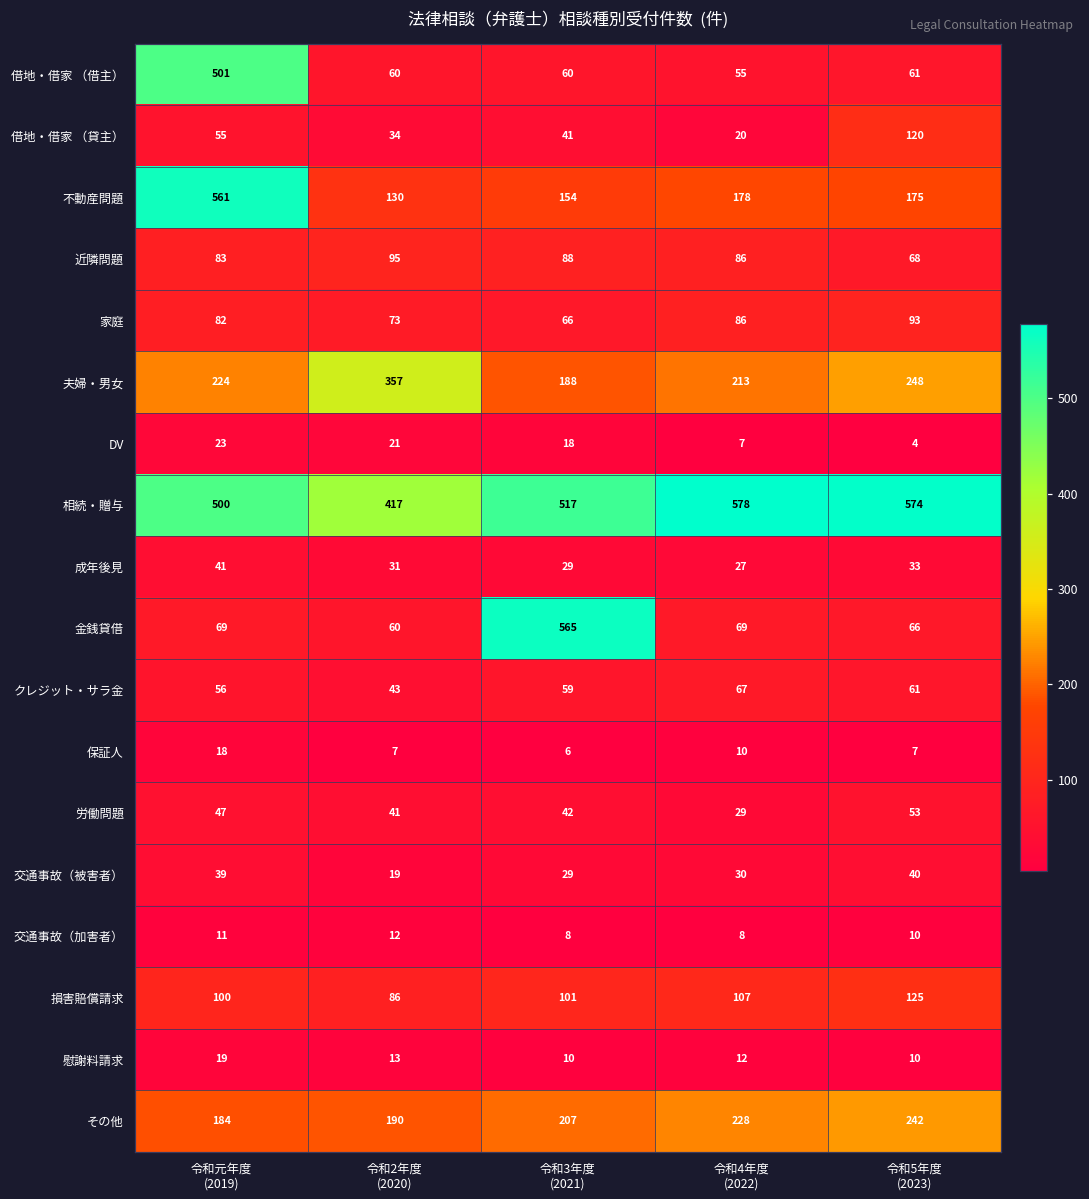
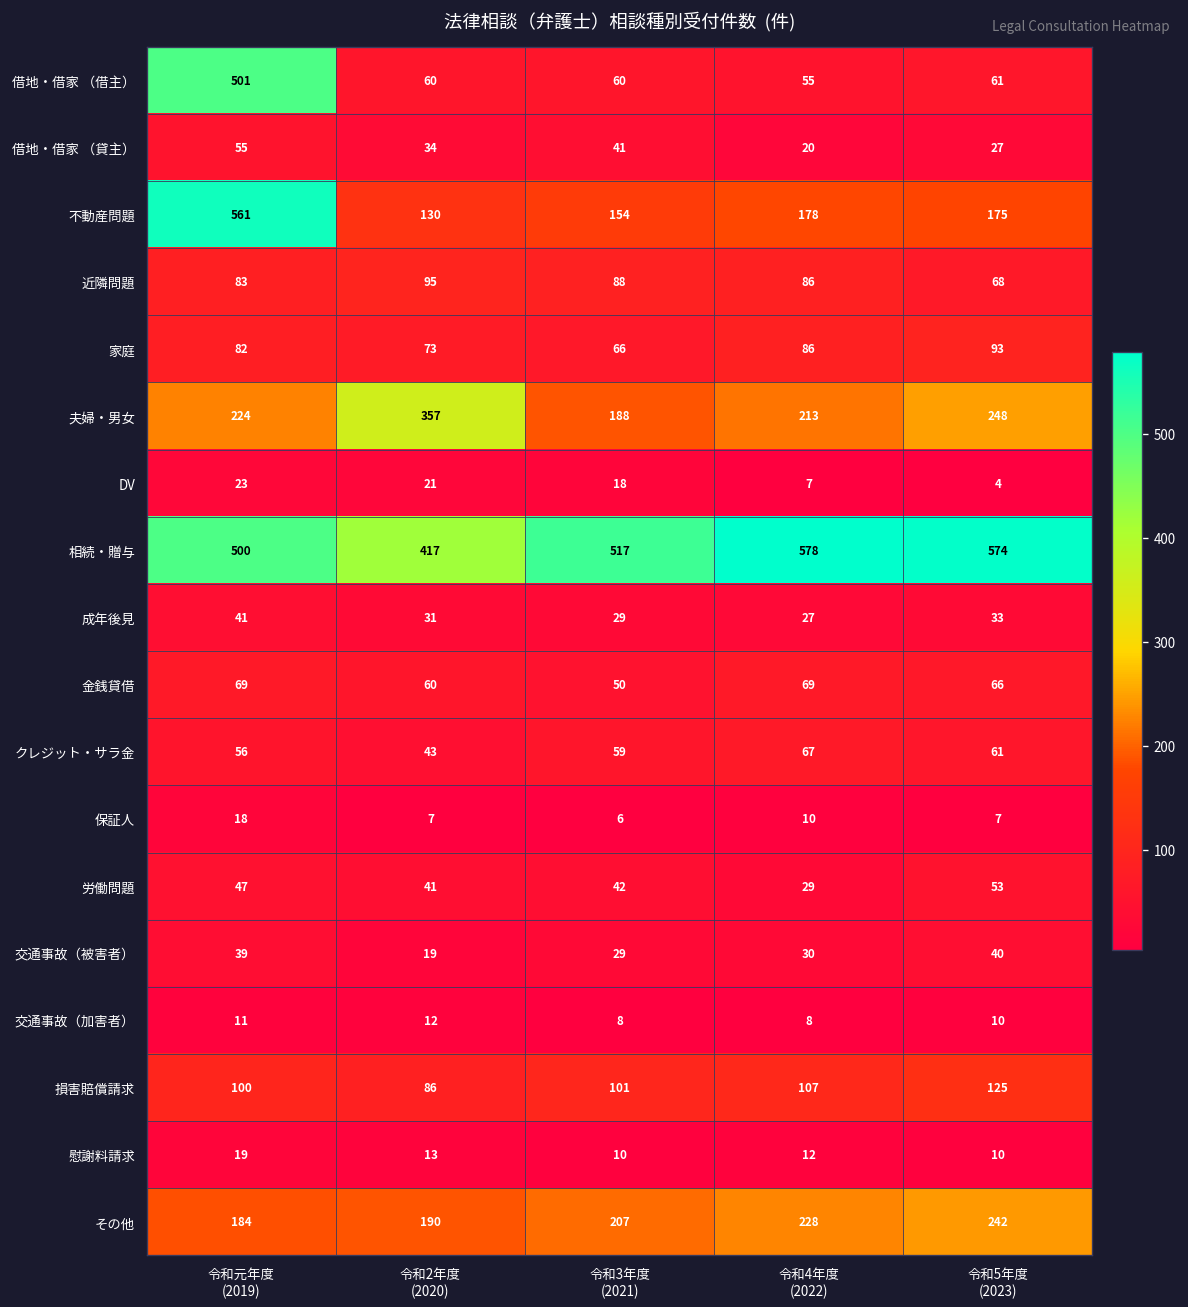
借地・借家 （貸主）, 令和5年度 (2023): 120 -> 27
金銭貸借, 令和3年度 (2021): 565 -> 50
